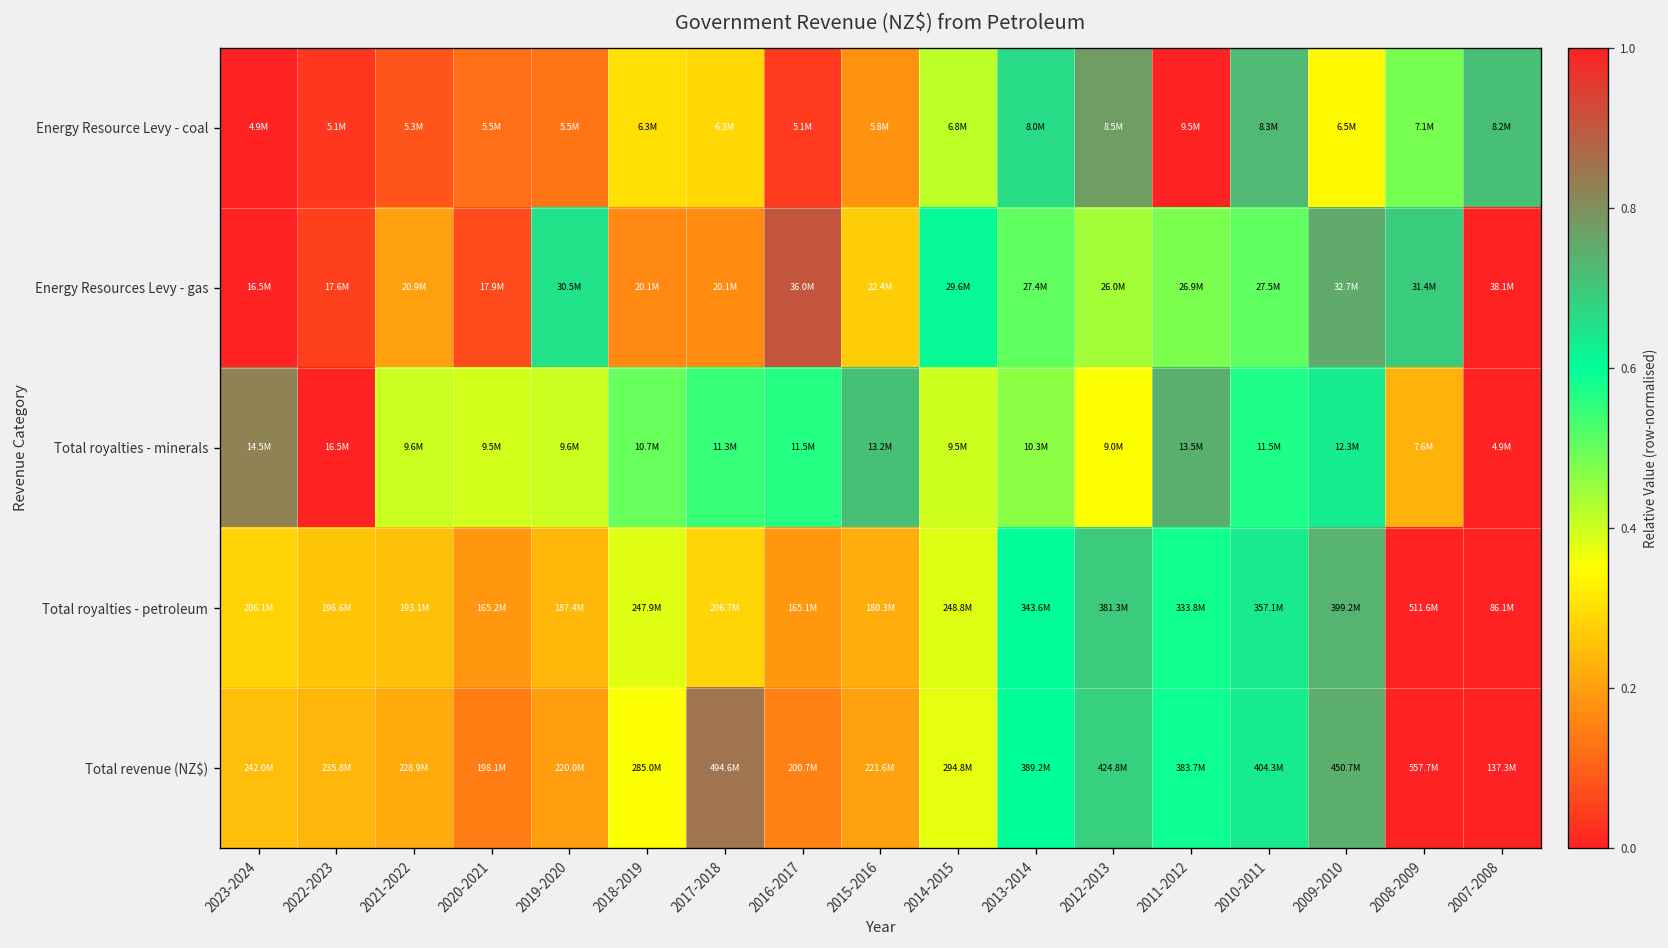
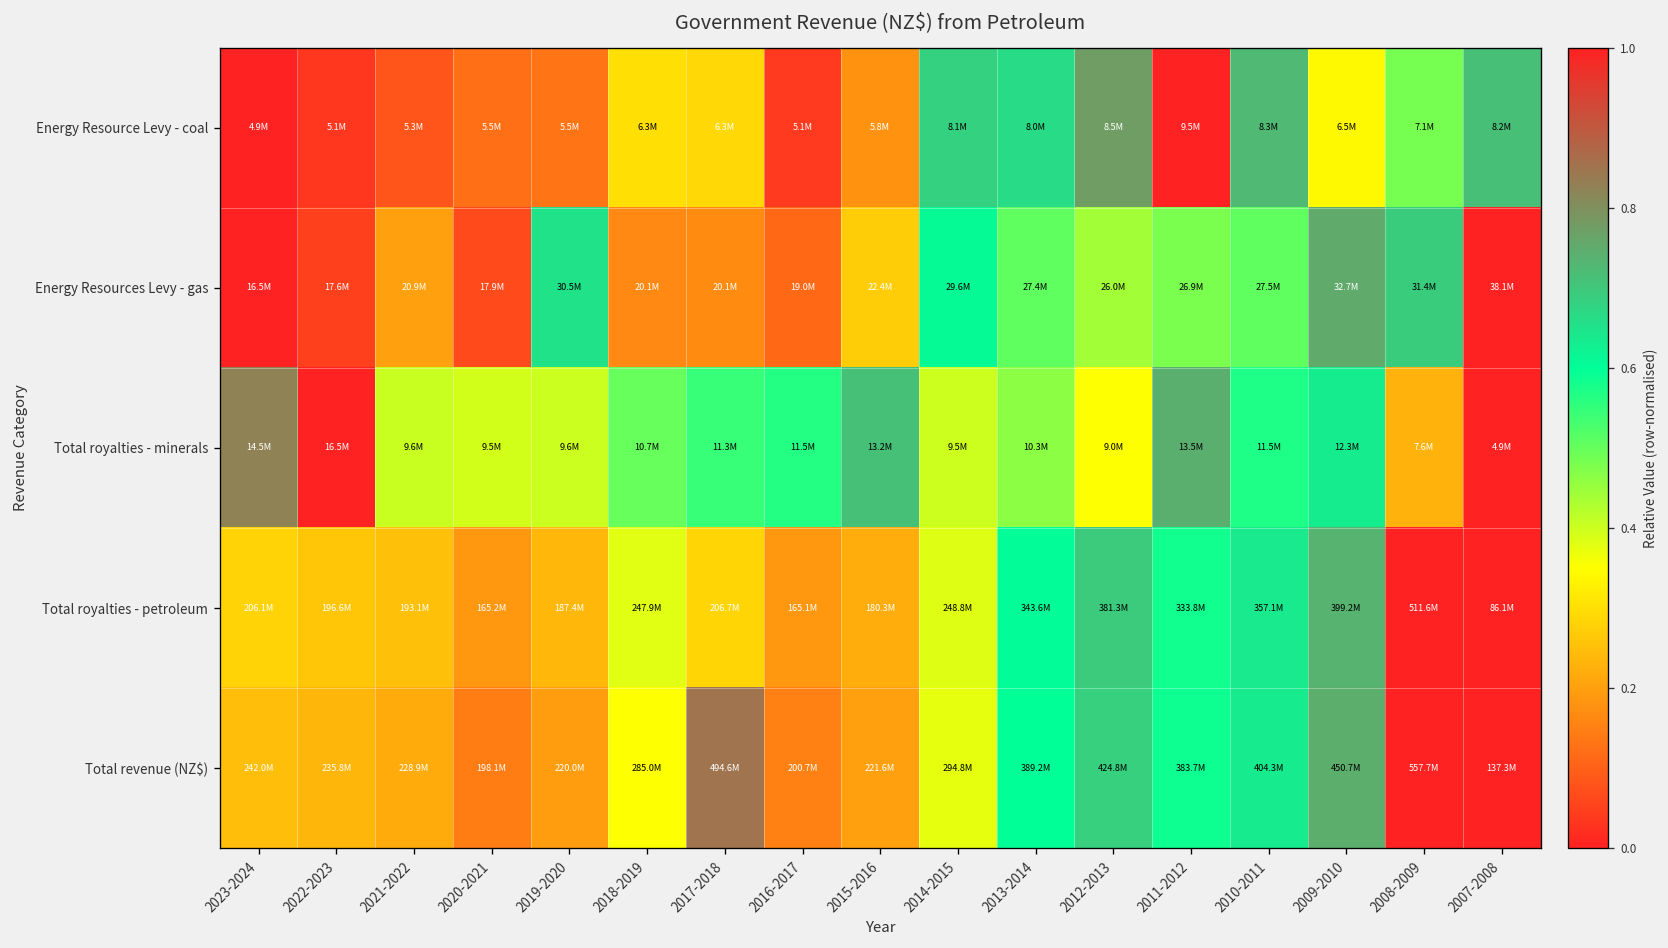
Energy Resource Levy - coal, 2014-2015: 6.8M -> 8.1M
Energy Resources Levy - gas, 2016-2017: 36.0M -> 19.0M
